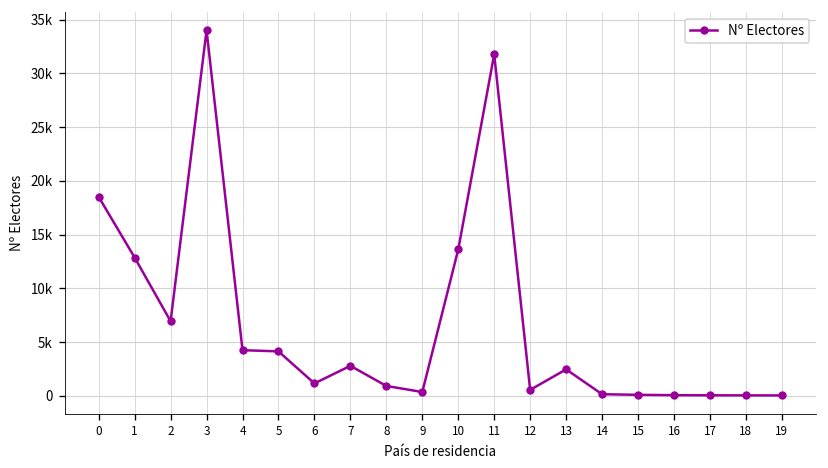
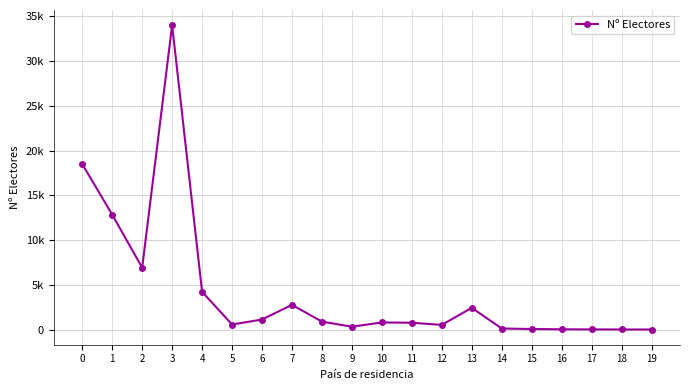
5: 4000 -> 1000
10: 14000 -> 1000
11: 32000 -> 1000
